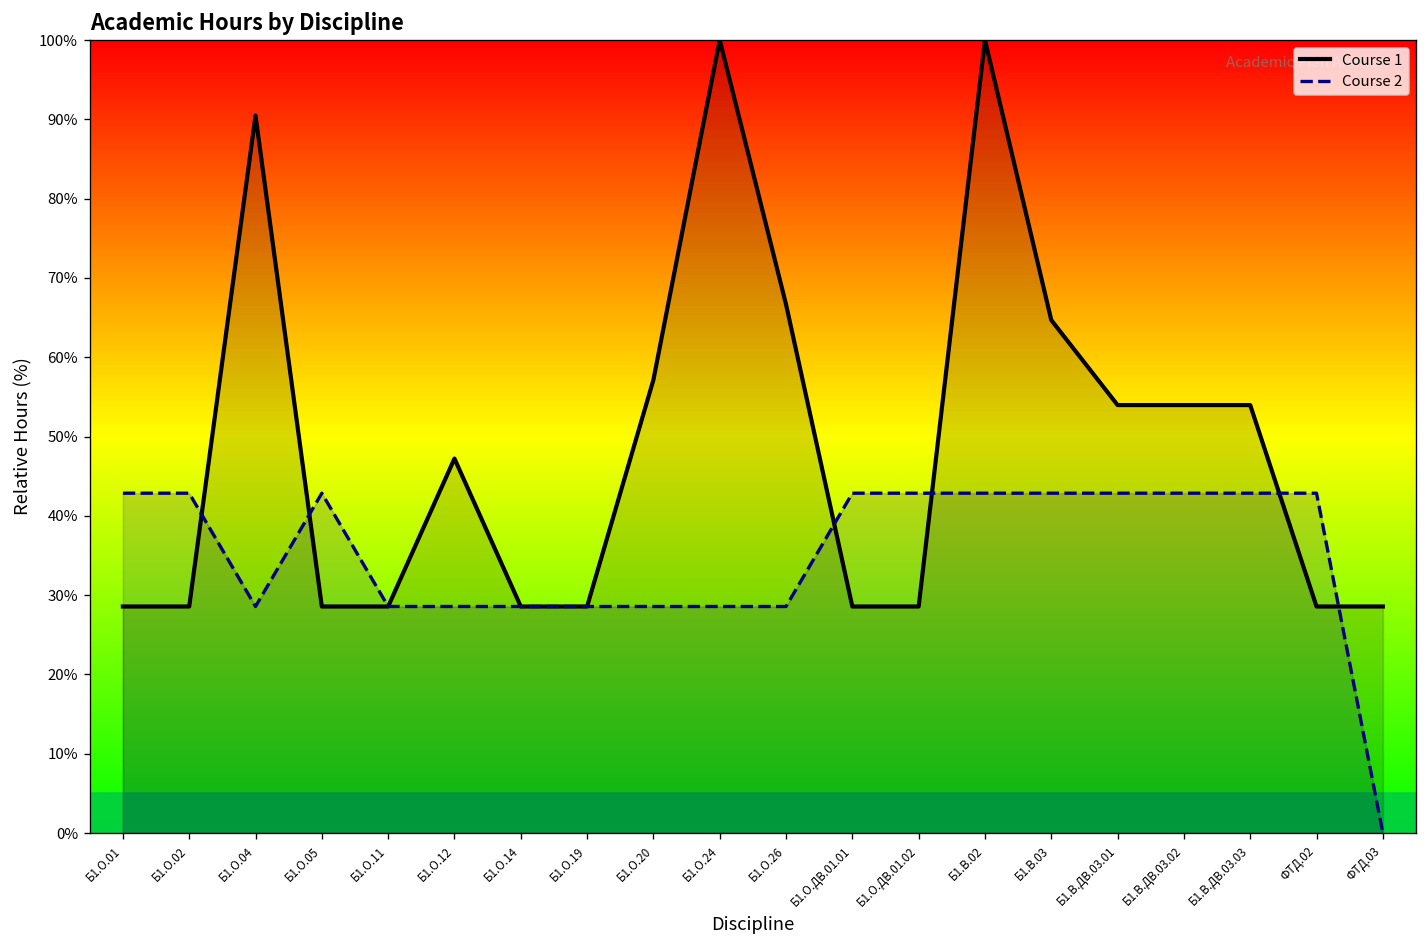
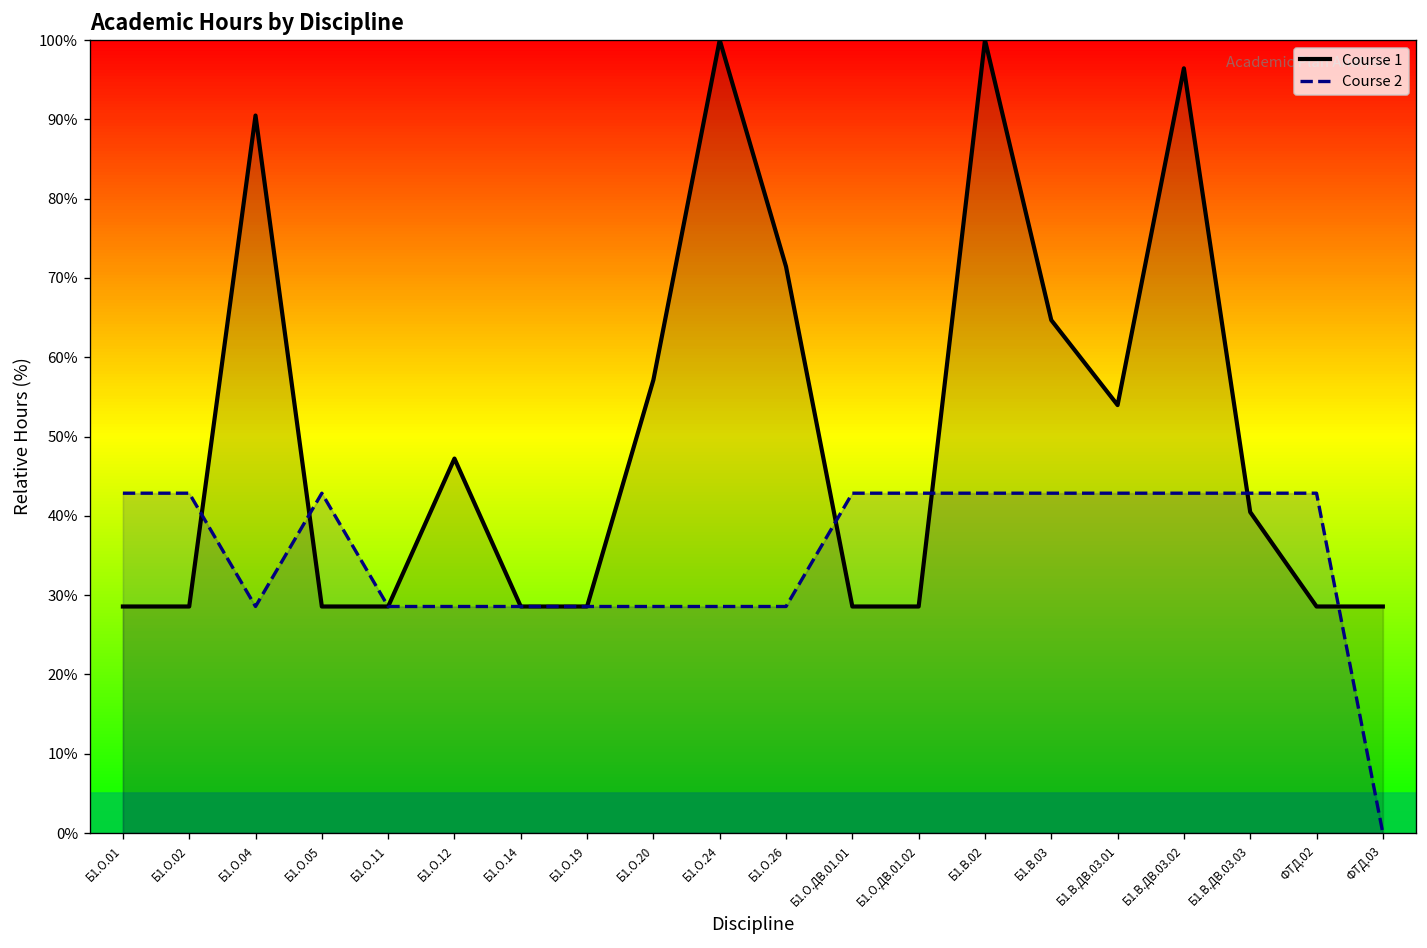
Course 1, Б1.О.26: 67% -> 71%
Course 1, Б1.В.ДВ.03.02: 54% -> 96%
Course 1, Б1.В.ДВ.03.03: 54% -> 40%
